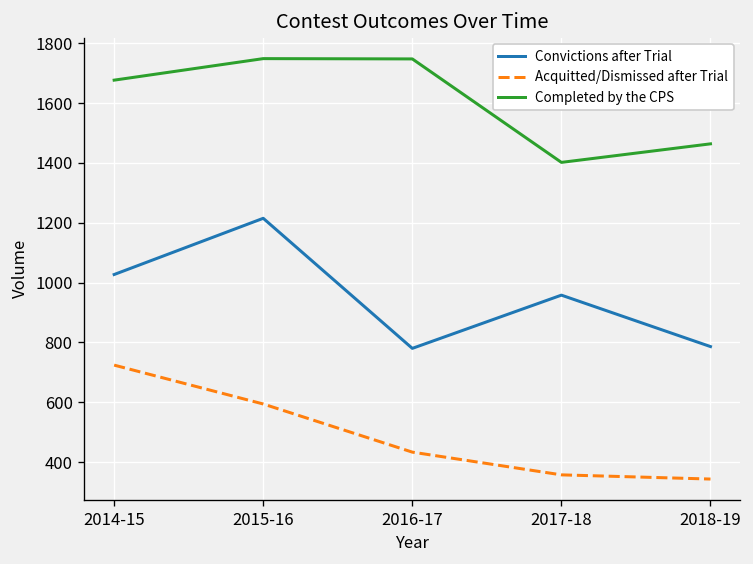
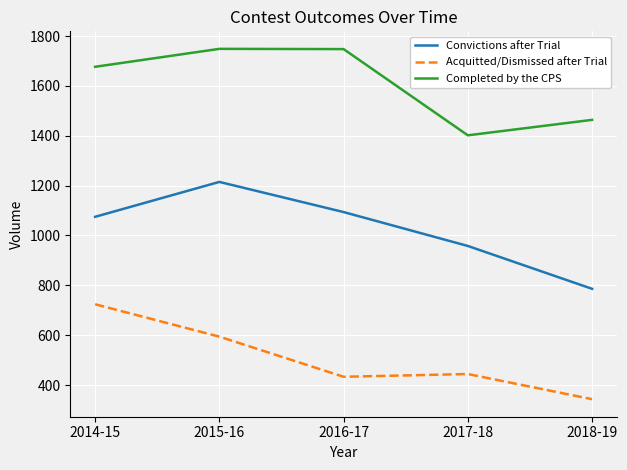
Convictions after Trial, 2014-15: 1030 -> 1080
Convictions after Trial, 2016-17: 780 -> 1090
Acquitted/Dismissed after Trial, 2017-18: 360 -> 440
